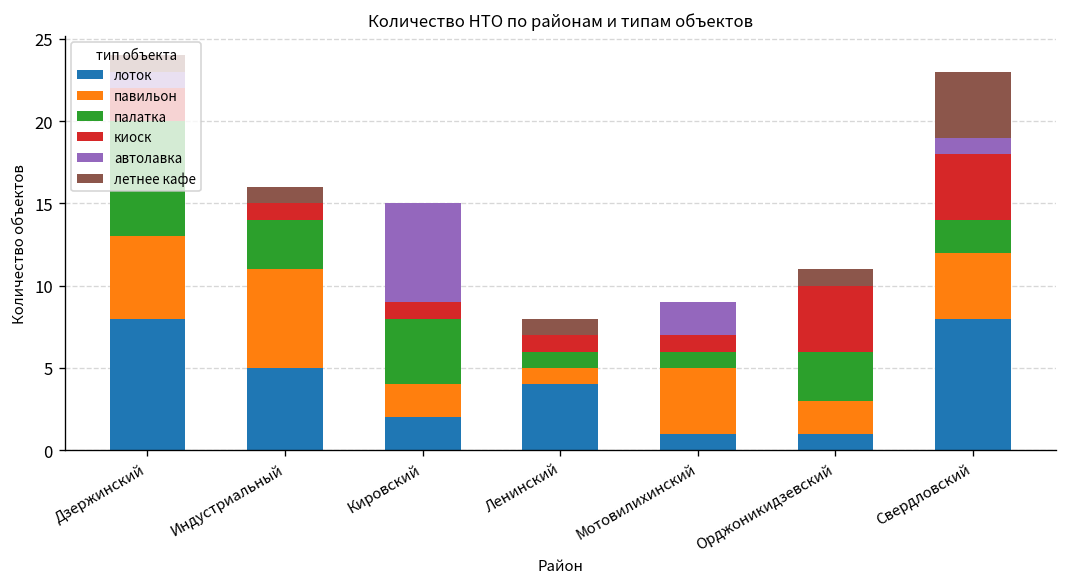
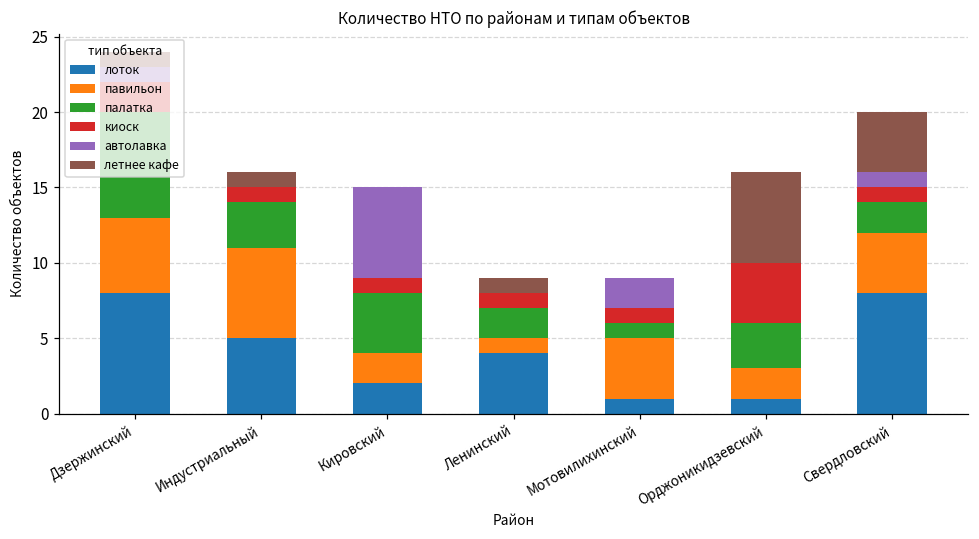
палатка, Ленинский: 1 -> 2
летнее кафе, Орджоникидзевский: 1 -> 6
киоск, Свердловский: 4 -> 1
